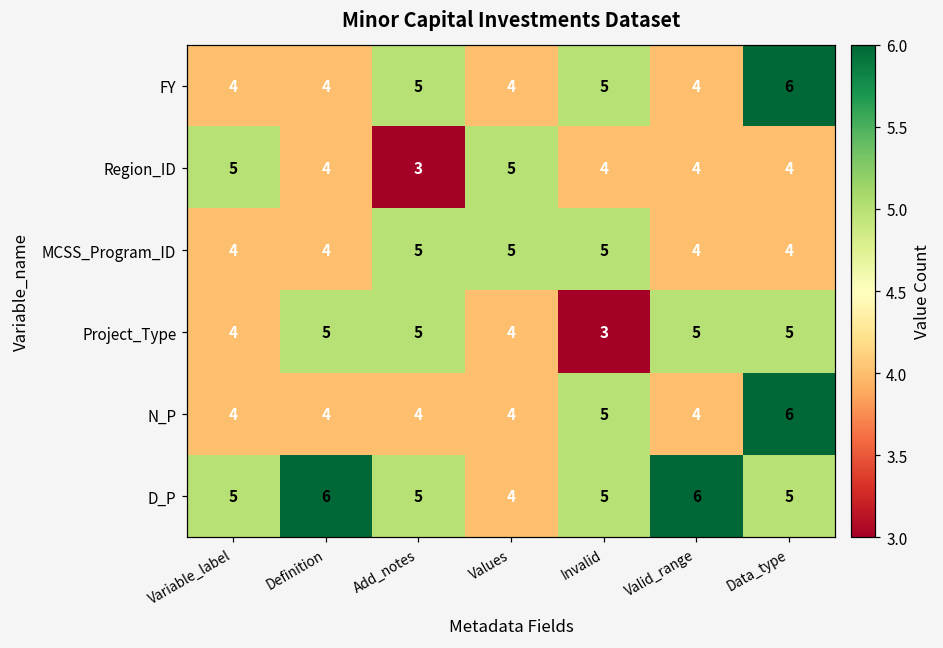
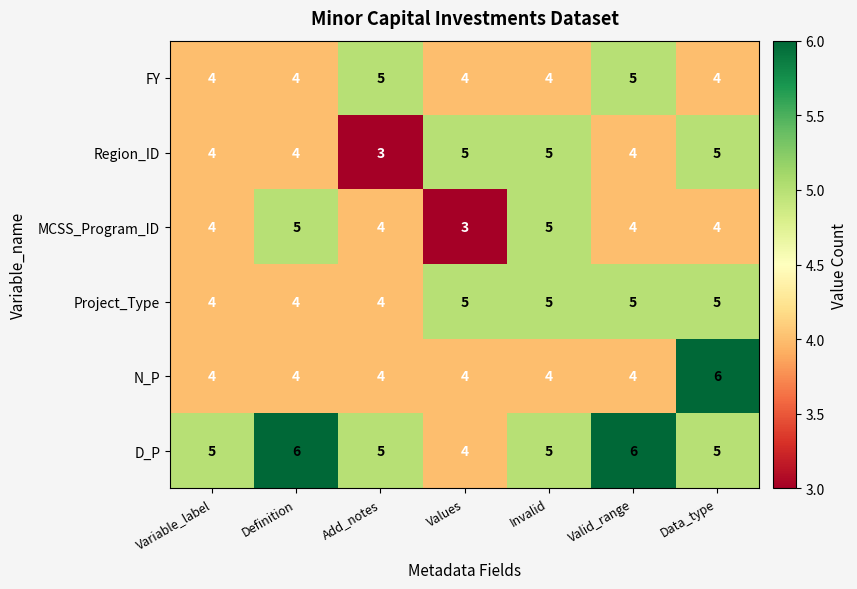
FY, Invalid: 5 -> 4
FY, Valid_range: 4 -> 5
FY, Data_type: 6 -> 4
Region_ID, Variable_label: 5 -> 4
Region_ID, Invalid: 4 -> 5
Region_ID, Data_type: 4 -> 5
MCSS_Program_ID, Definition: 4 -> 5
MCSS_Program_ID, Add_notes: 5 -> 4
MCSS_Program_ID, Values: 5 -> 3
Project_Type, Definition: 5 -> 4
Project_Type, Add_notes: 5 -> 4
Project_Type, Values: 4 -> 5
Project_Type, Invalid: 3 -> 5
N_P, Invalid: 5 -> 4
